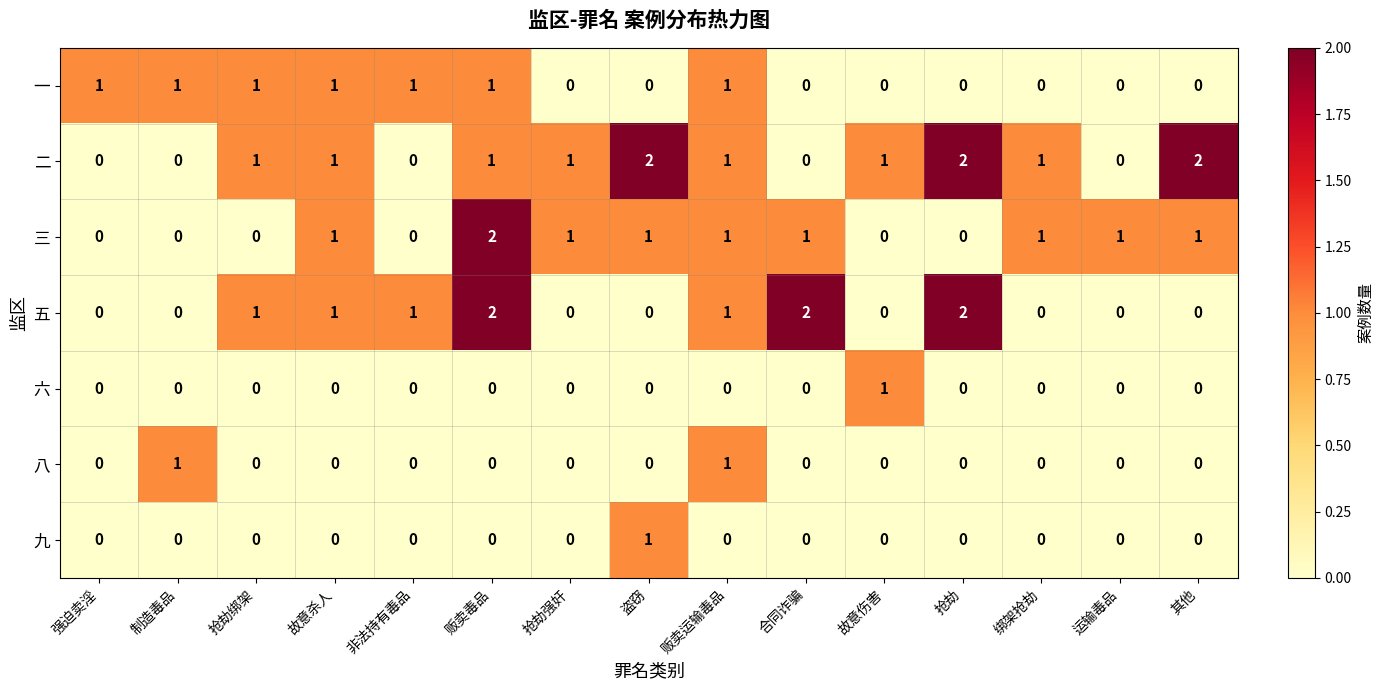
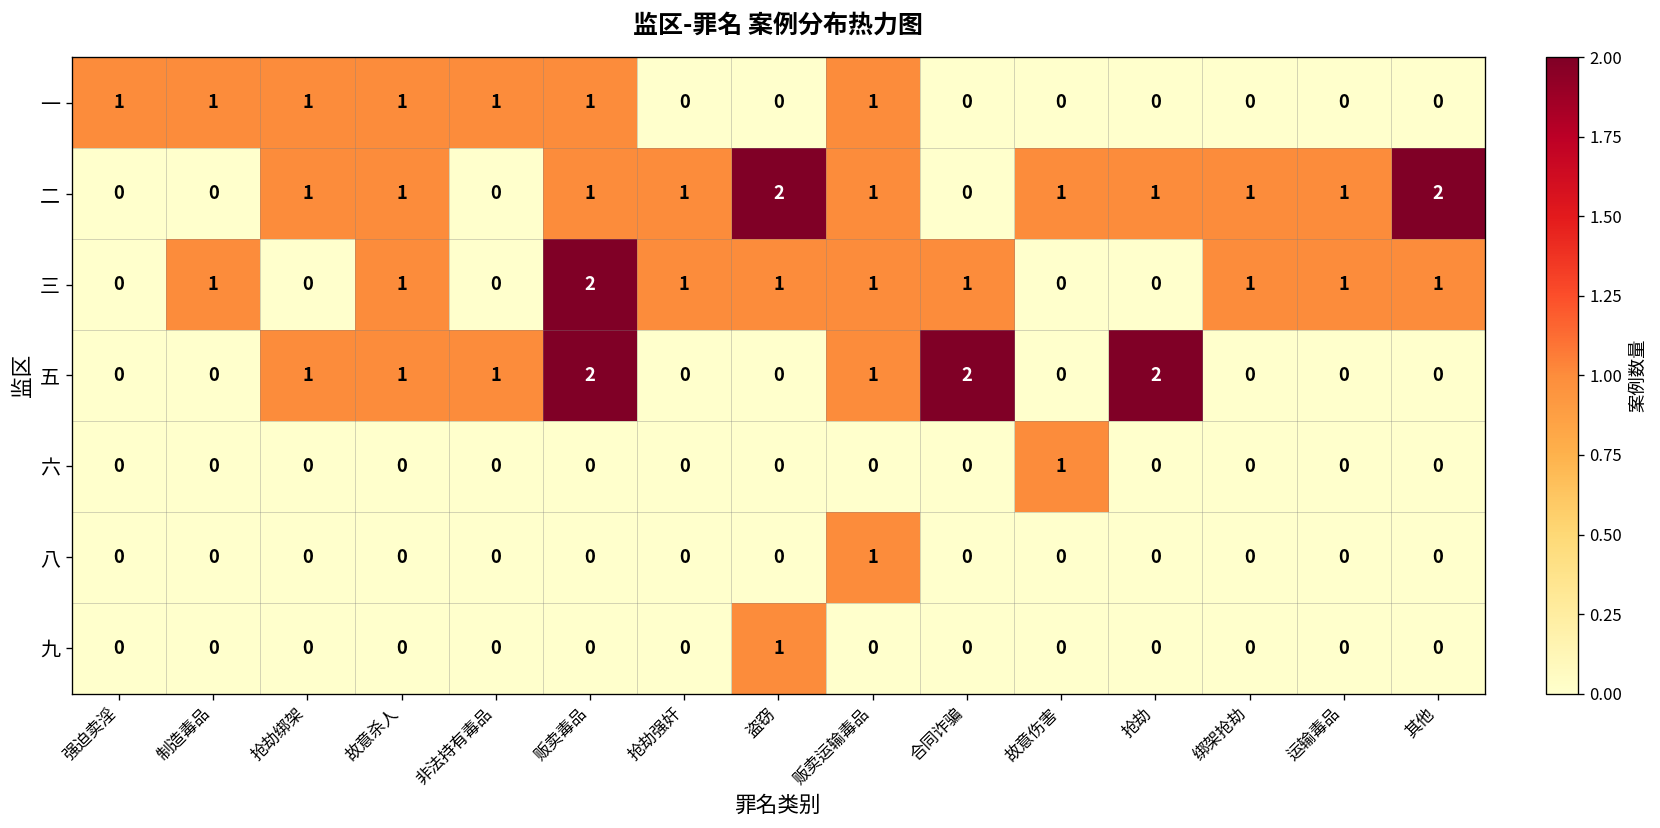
二, 抢劫: 2 -> 1
二, 运输毒品: 0 -> 1
三, 制造毒品: 0 -> 1
八, 制造毒品: 1 -> 0
